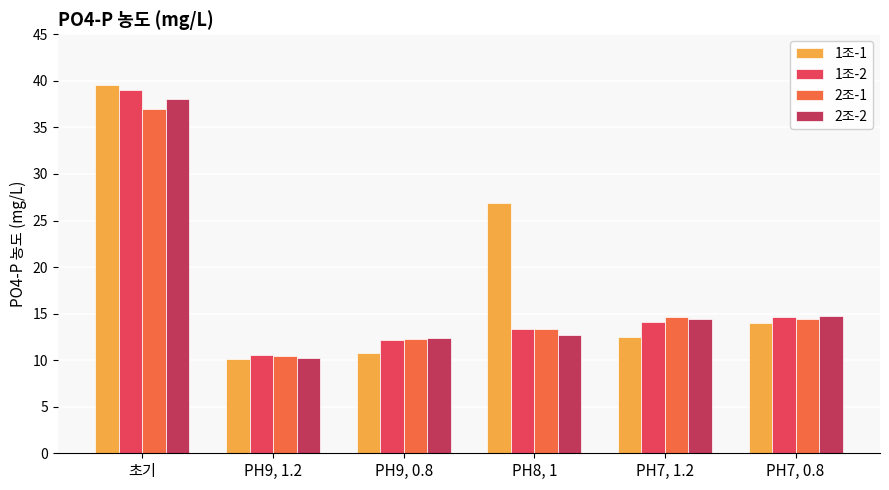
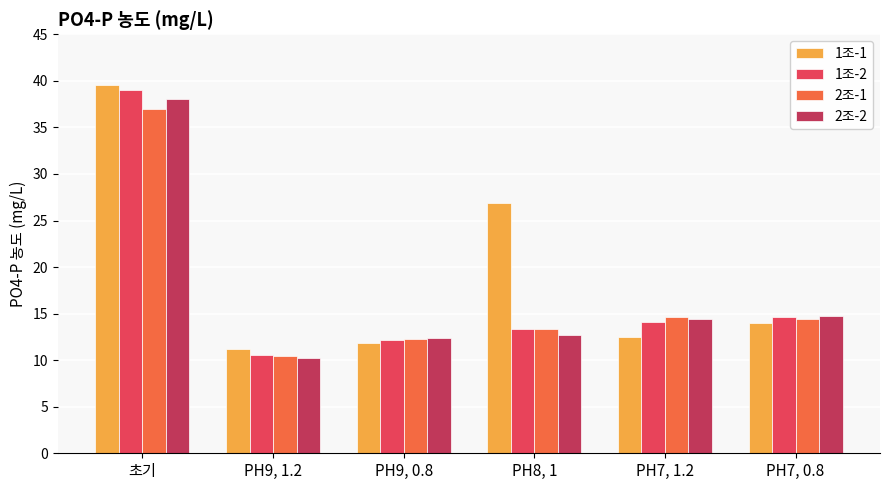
1조-1, PH9, 1.2: 10 -> 11
1조-1, PH9, 0.8: 11 -> 12
